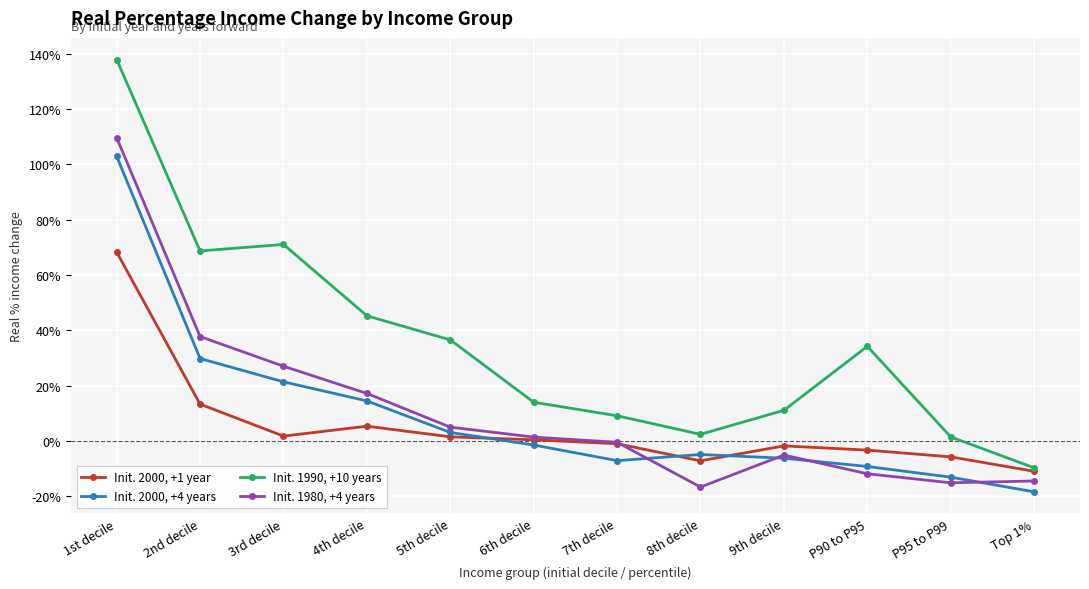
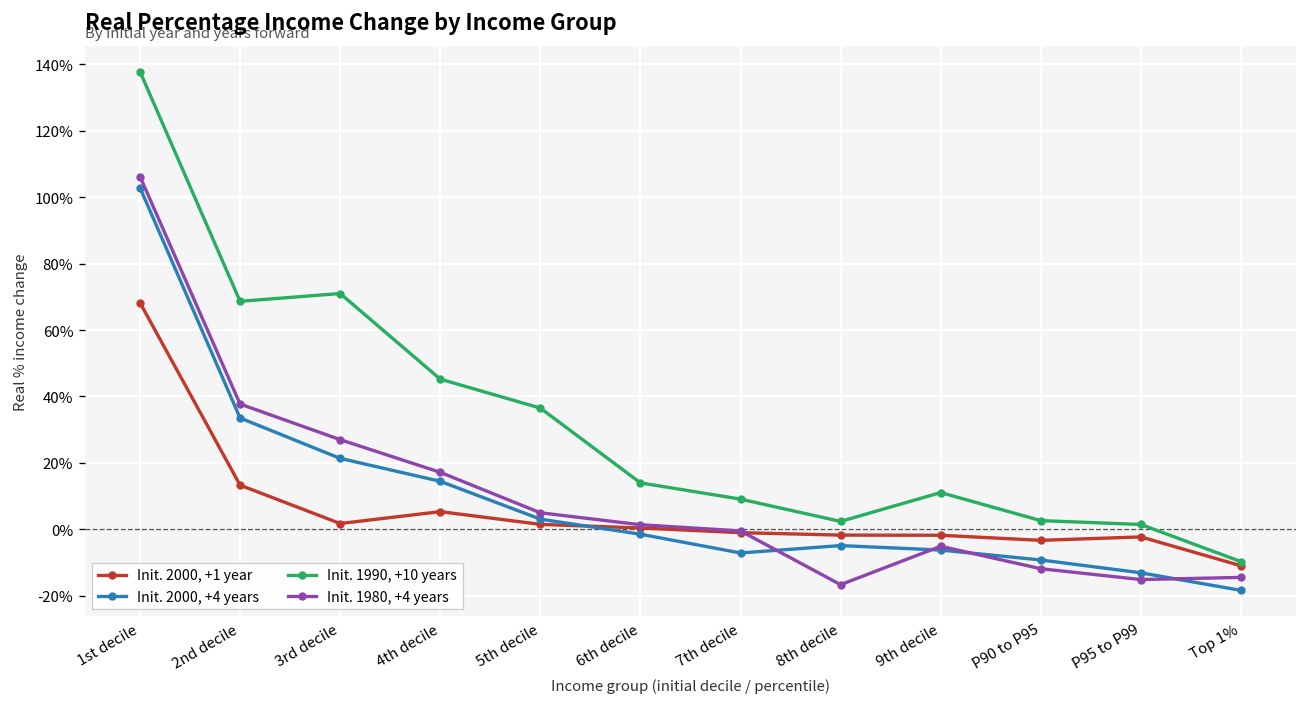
Init. 1980, +4 years, 1st decile: 110% -> 106%
Init. 2000, +4 years, 2nd decile: 30% -> 34%
Init. 2000, +1 year, 8th decile: -7% -> -2%
Init. 1990, +10 years, P90 to P95: 34% -> 3%
Init. 2000, +1 year, P95 to P99: -6% -> -2%
